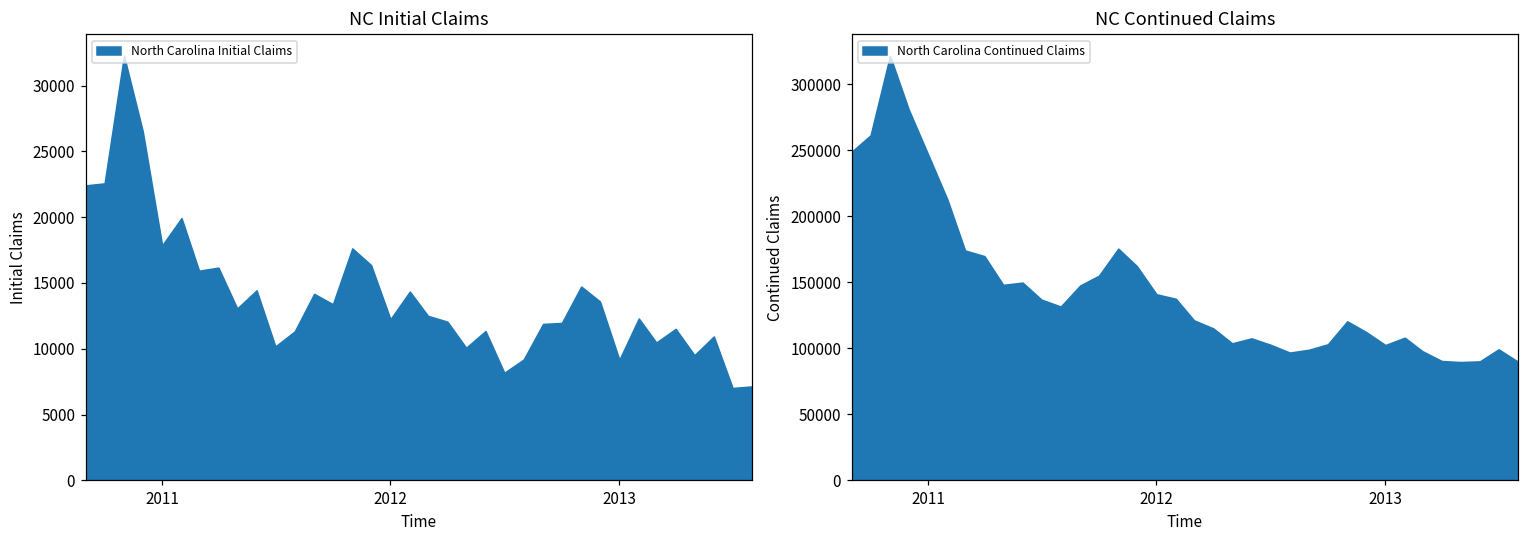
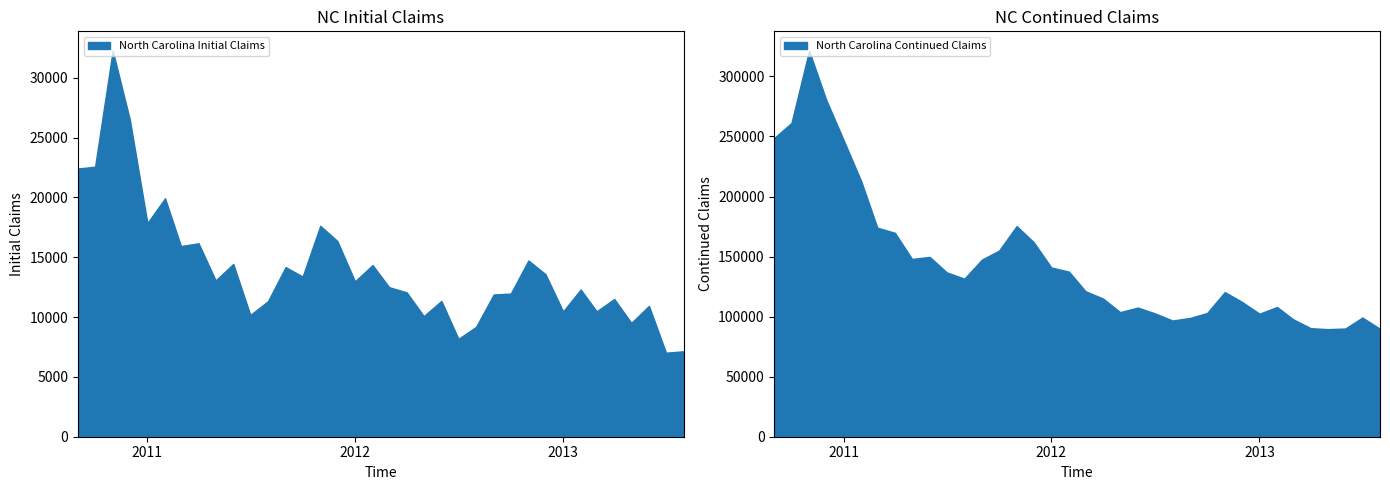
NC Initial Claims, 2012: 12200 -> 13000
NC Initial Claims, 2013: 9200 -> 10500
